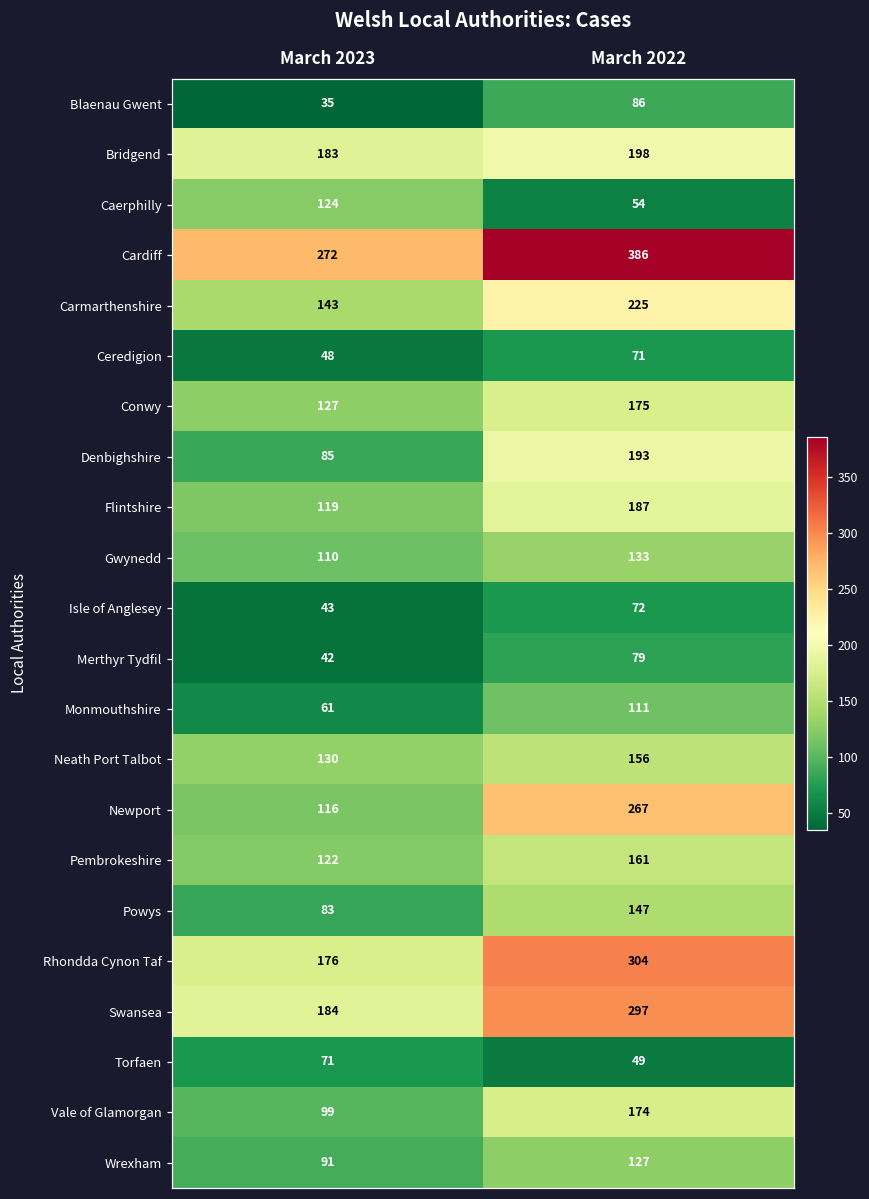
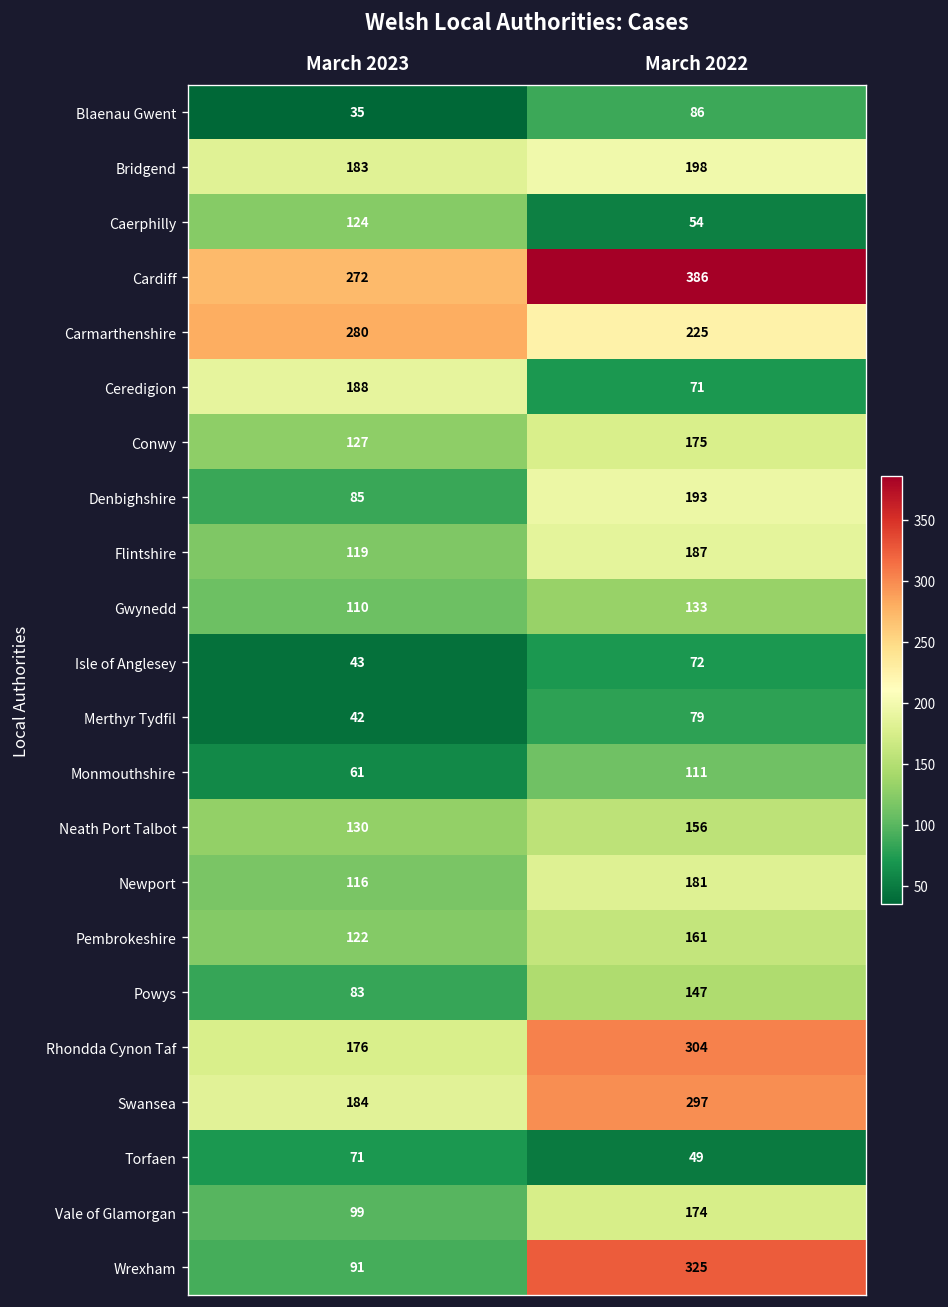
Carmarthenshire, March 2023: 143 -> 280
Ceredigion, March 2023: 48 -> 188
Newport, March 2022: 267 -> 181
Wrexham, March 2022: 127 -> 325
